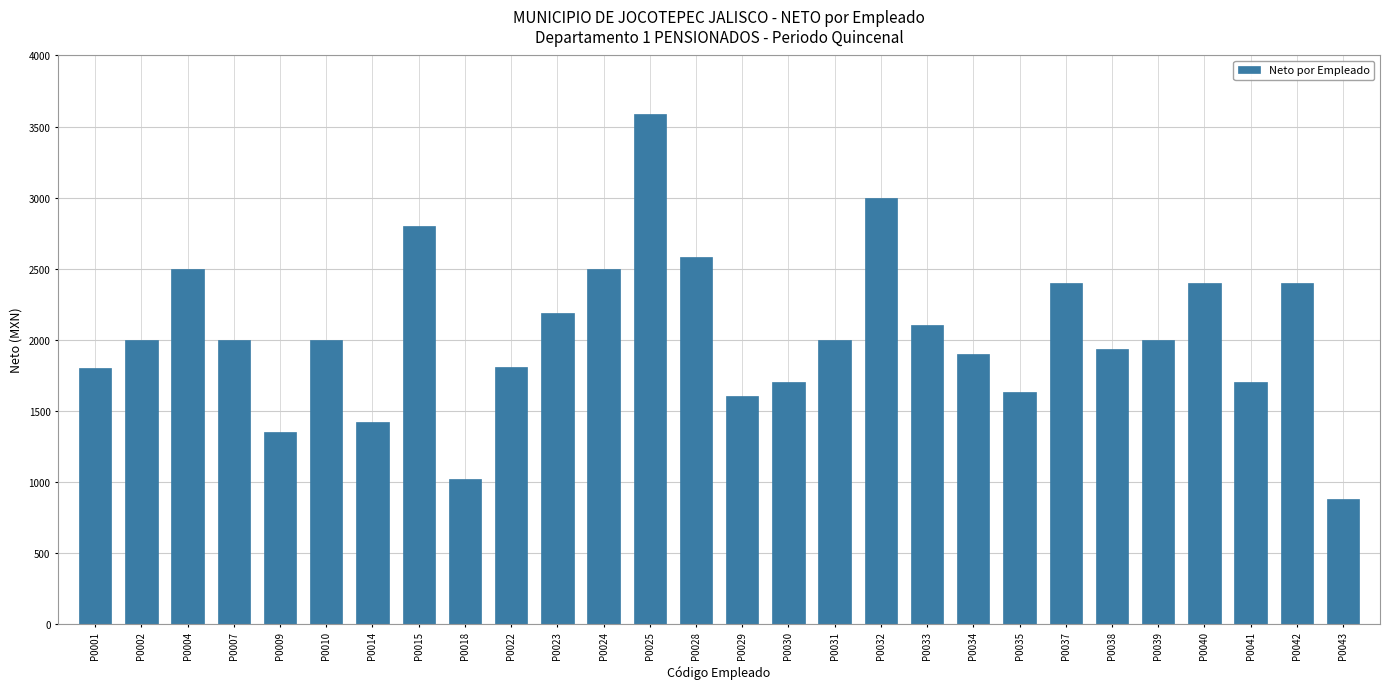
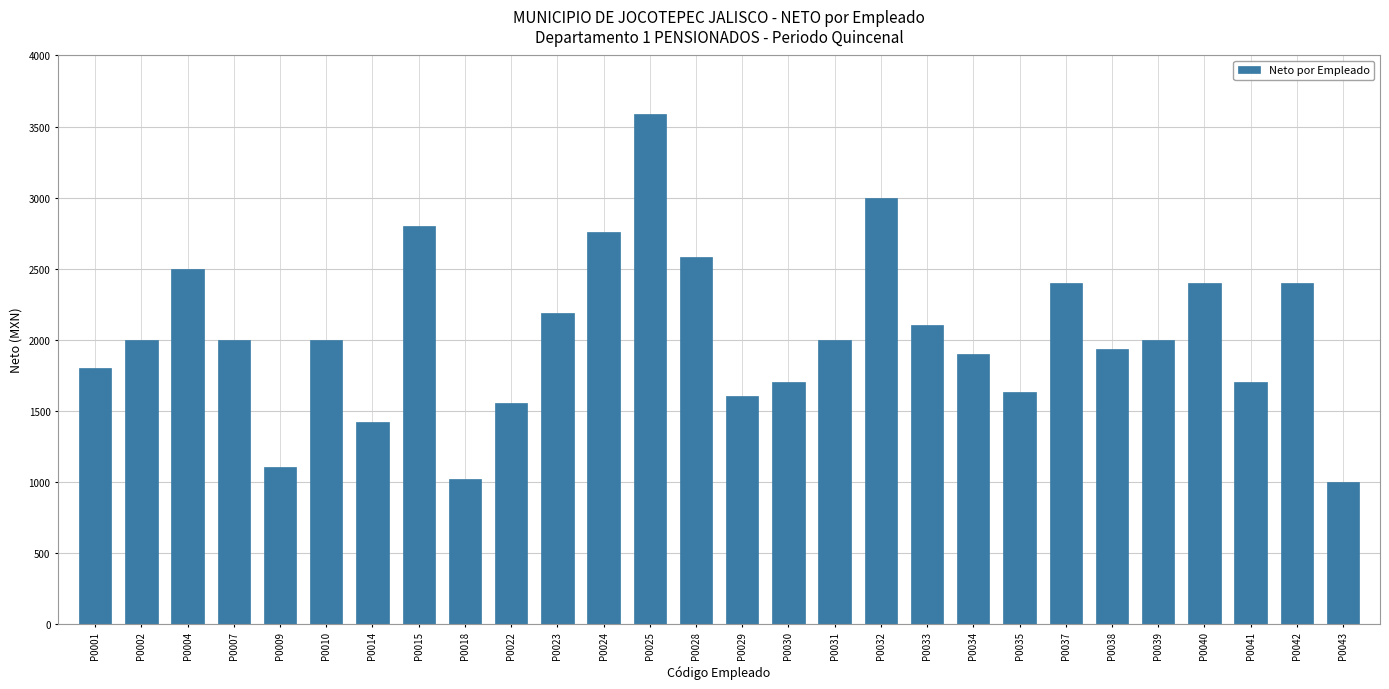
P0009: 1350 -> 1100
P0022: 1810 -> 1550
P0024: 2500 -> 2760
P0043: 880 -> 1000
